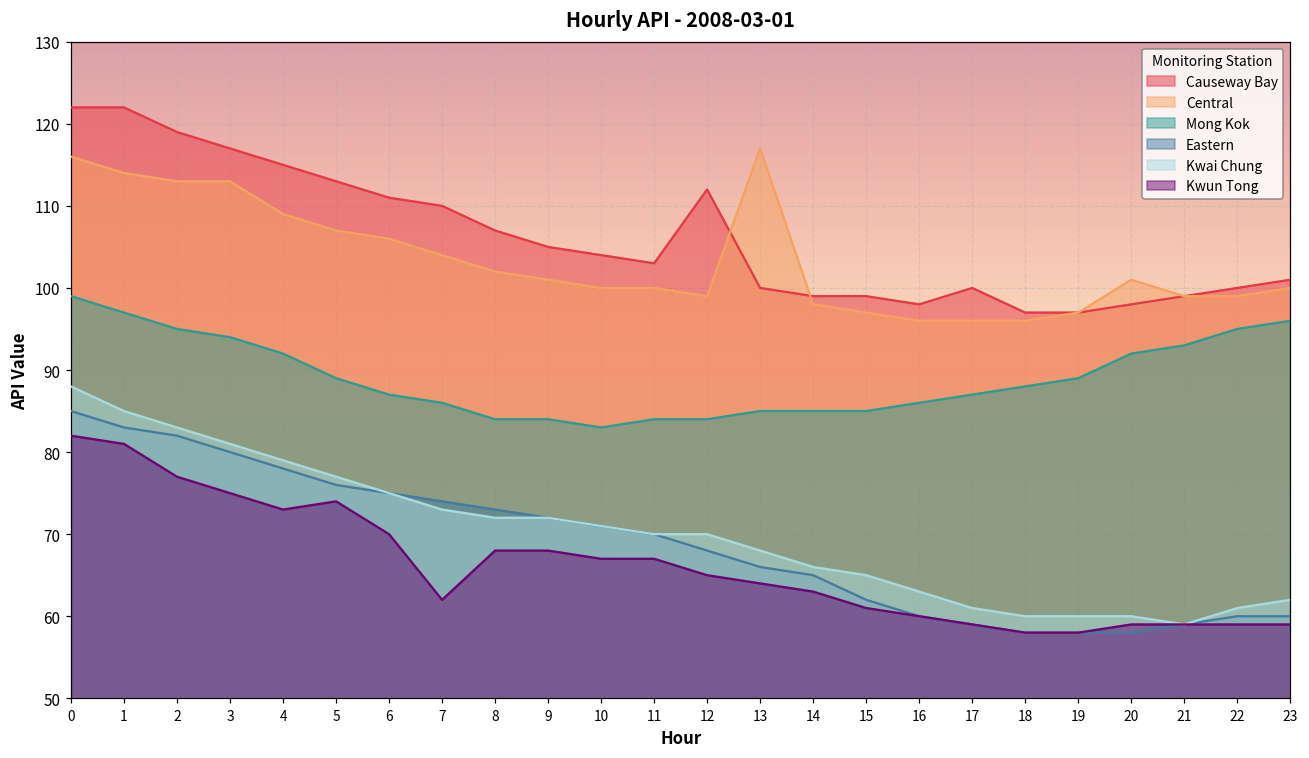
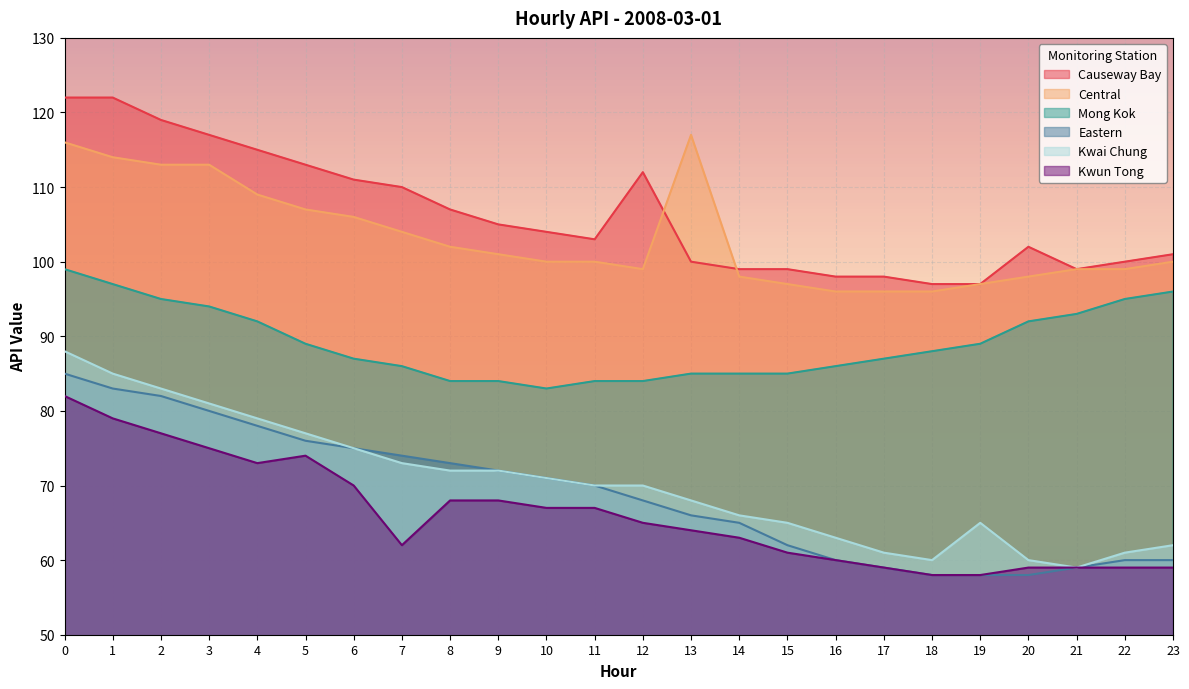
Kwun Tong, 1: 81 -> 79
Causeway Bay, 17: 100 -> 98
Kwai Chung, 19: 60 -> 65
Causeway Bay, 20: 98 -> 102
Central, 20: 101 -> 98
